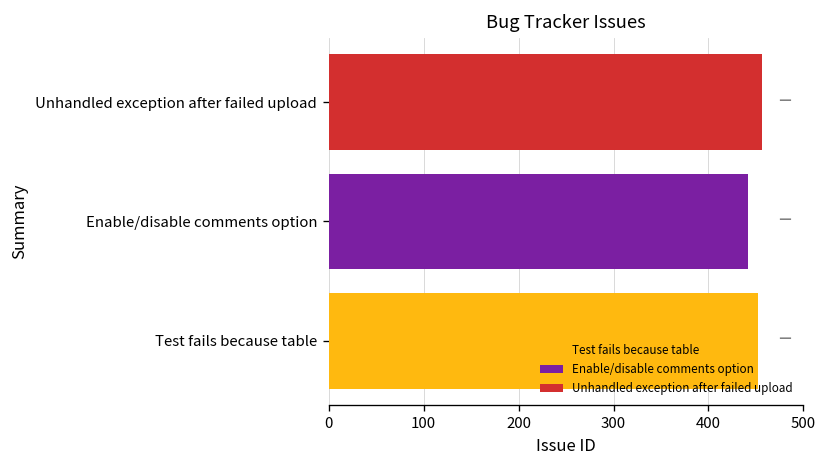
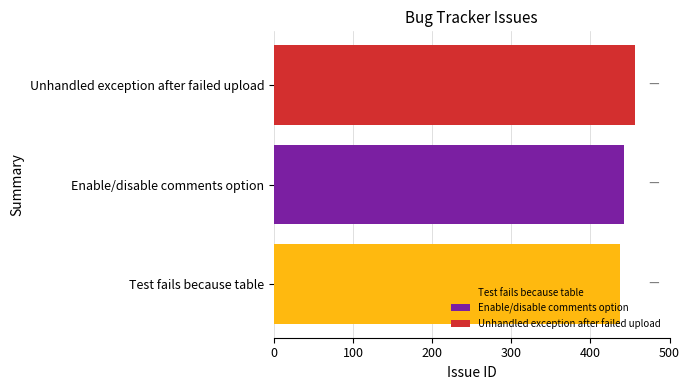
Test fails because table: 450 -> 440
